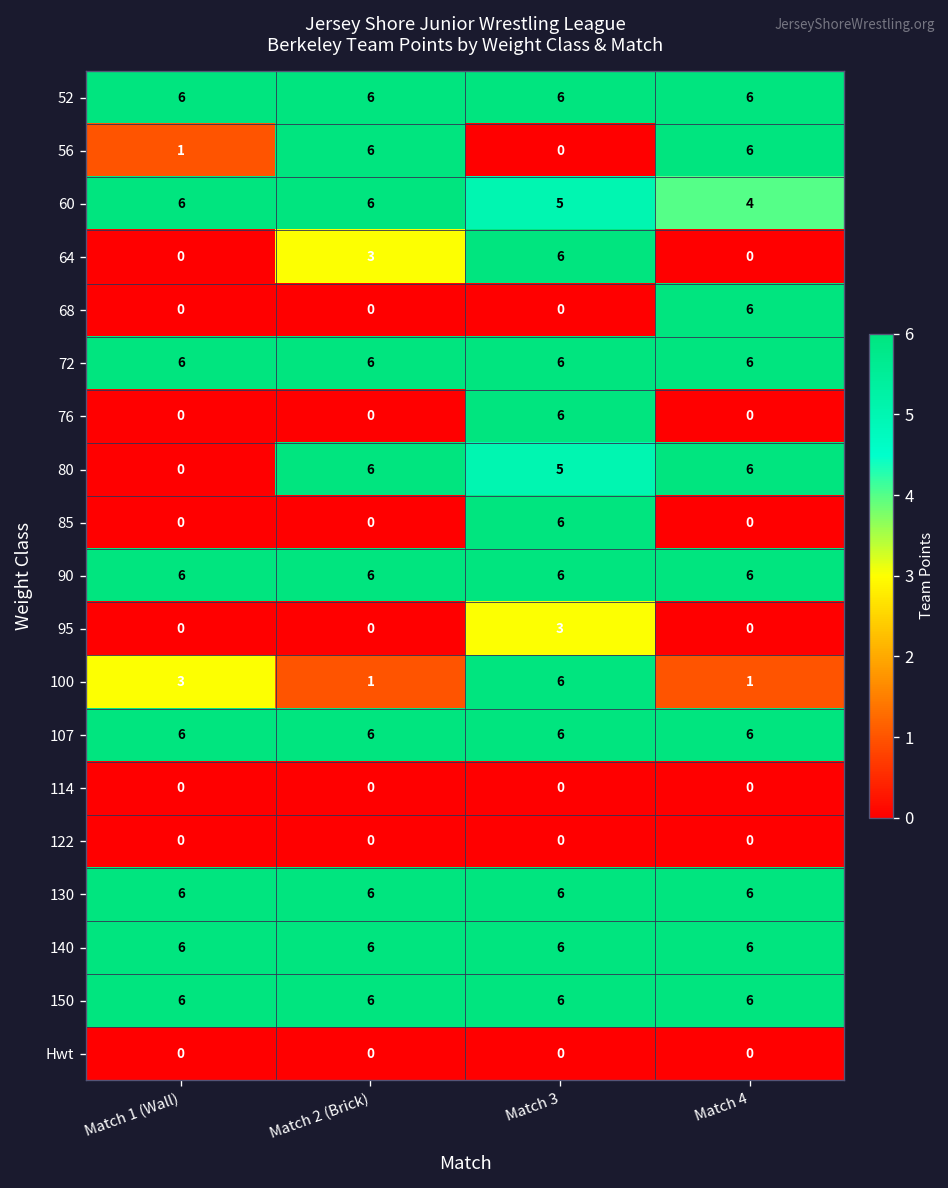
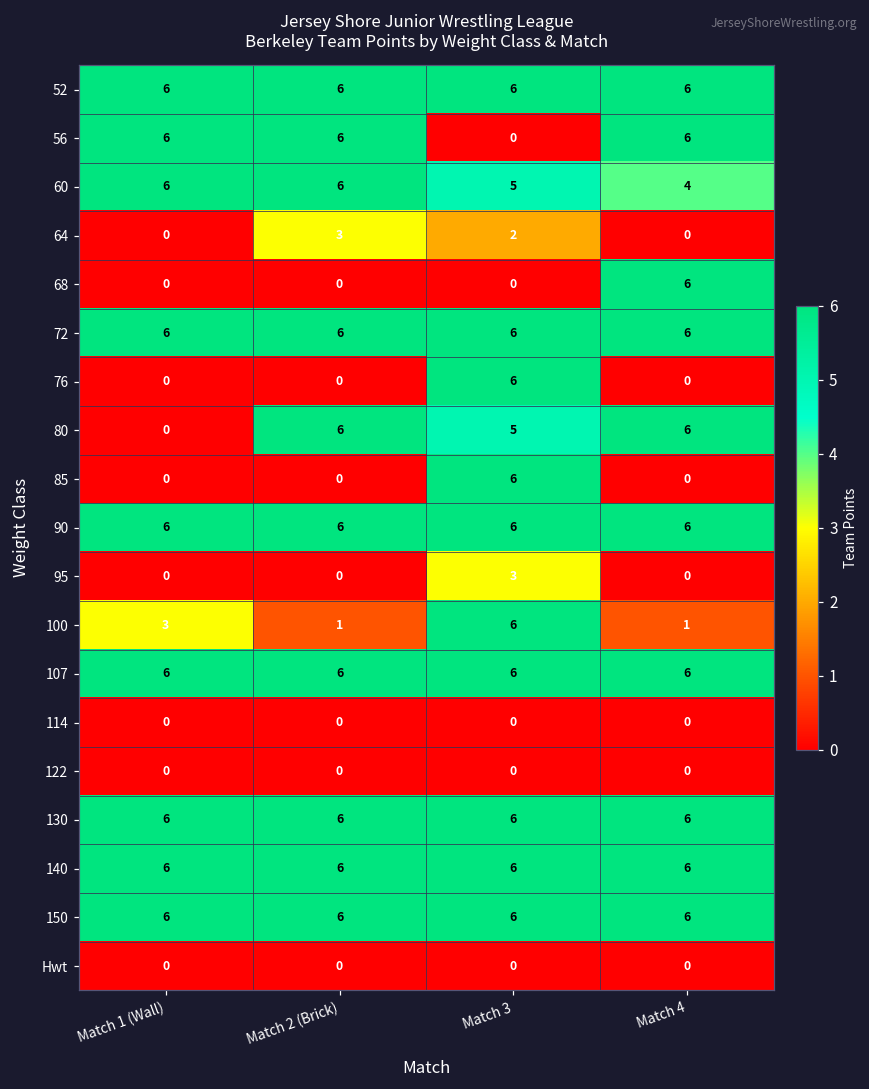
56, Match 1 (Wall): 1 -> 6
64, Match 3: 6 -> 2
